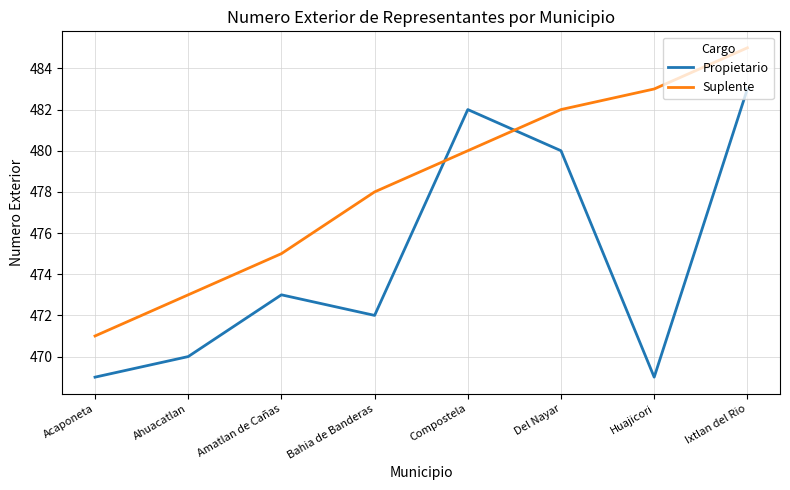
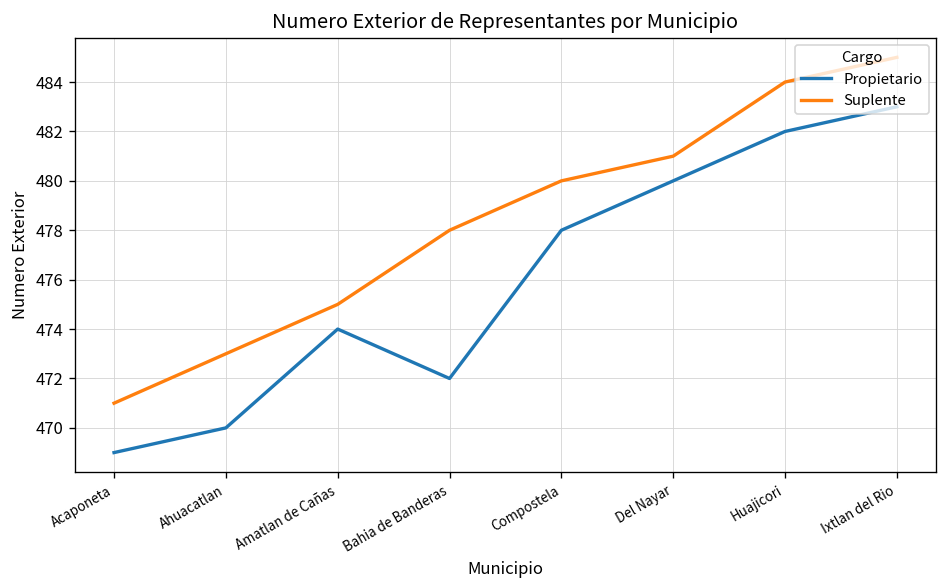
Propietario, Amatlan de Cañas: 473 -> 474
Propietario, Compostela: 482 -> 478
Suplente, Del Nayar: 482 -> 481
Propietario, Huajicori: 469 -> 482
Suplente, Huajicori: 483 -> 484
